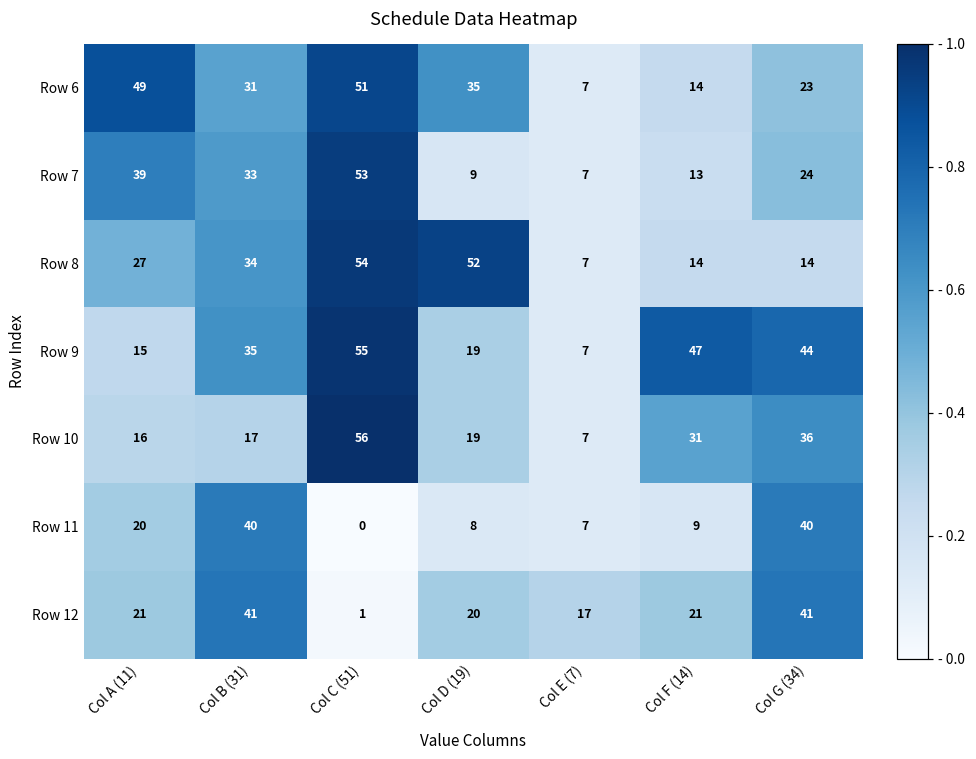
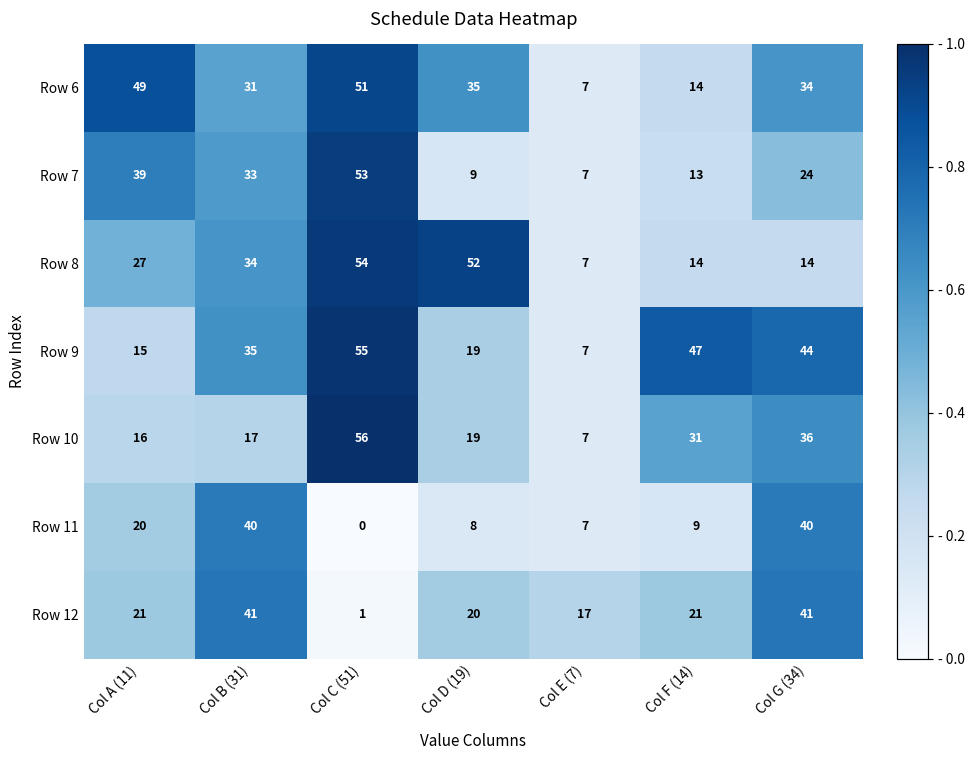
Row 6, Col G (34): 23 -> 34
